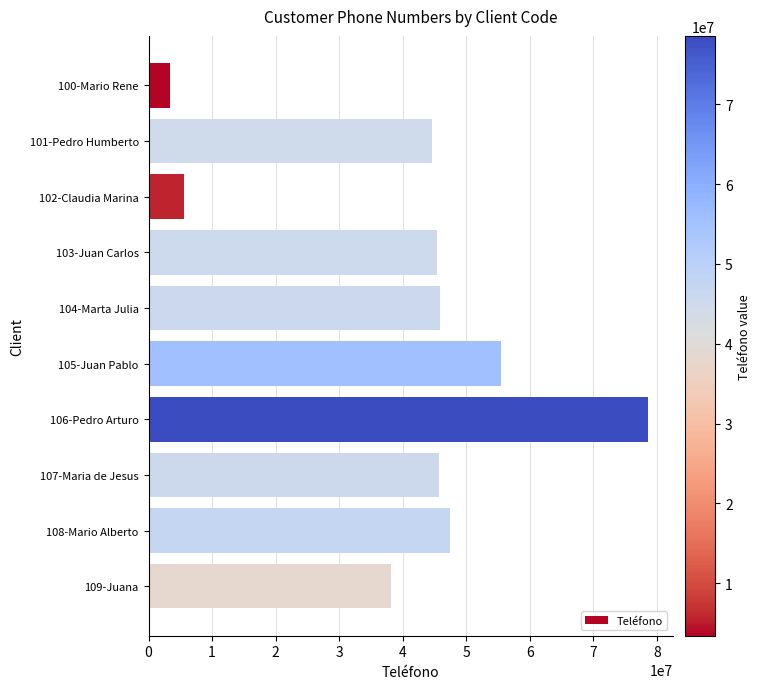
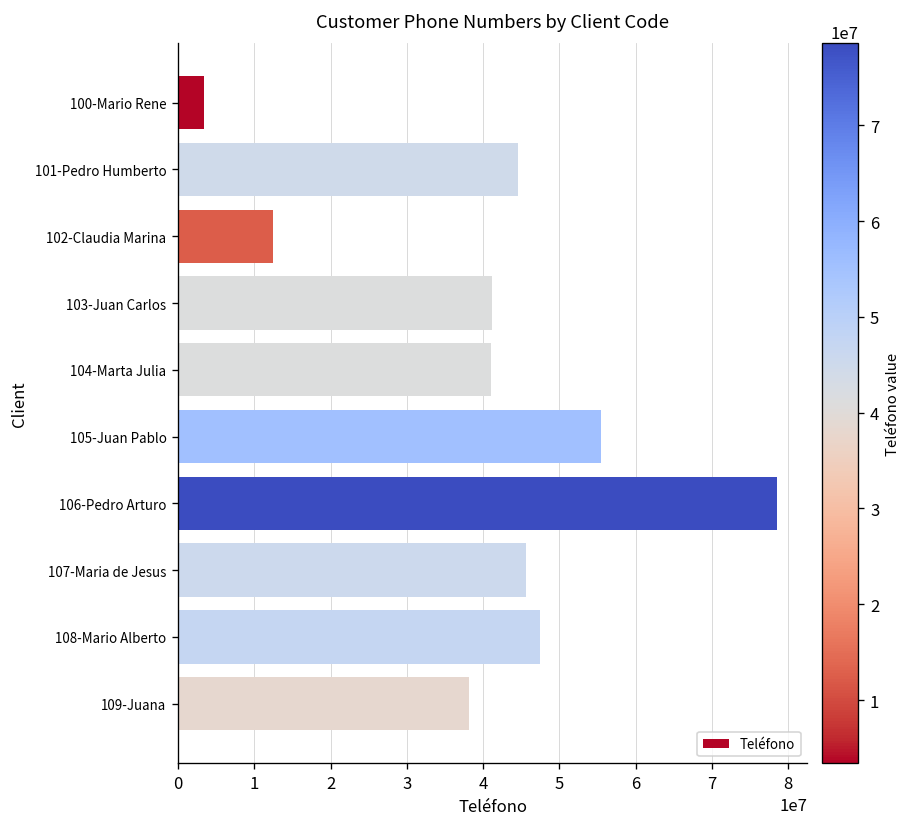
102-Claudia Marina: 6000000 -> 12000000
103-Juan Carlos: 45000000 -> 41000000
104-Marta Julia: 46000000 -> 41000000
